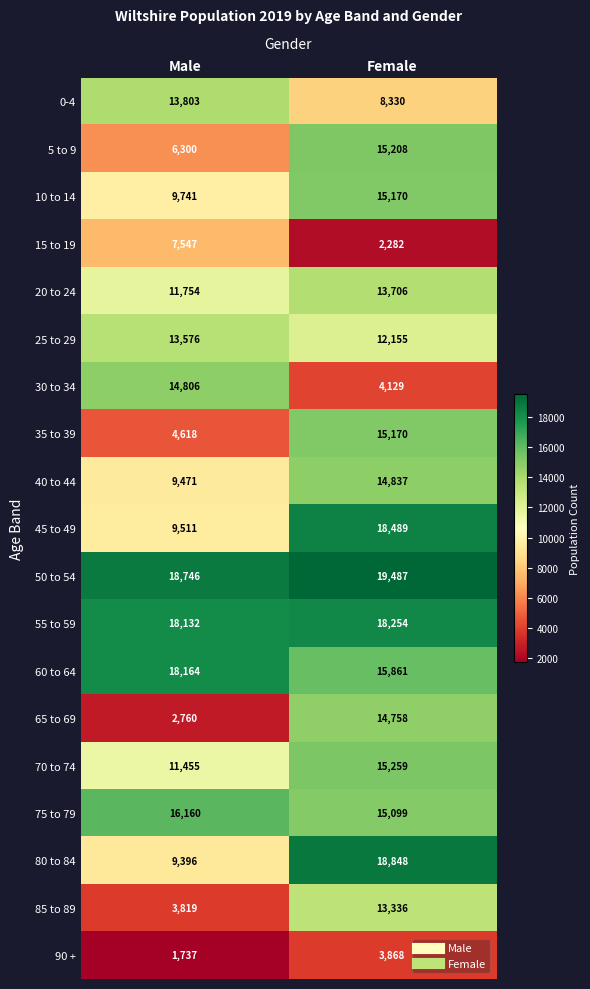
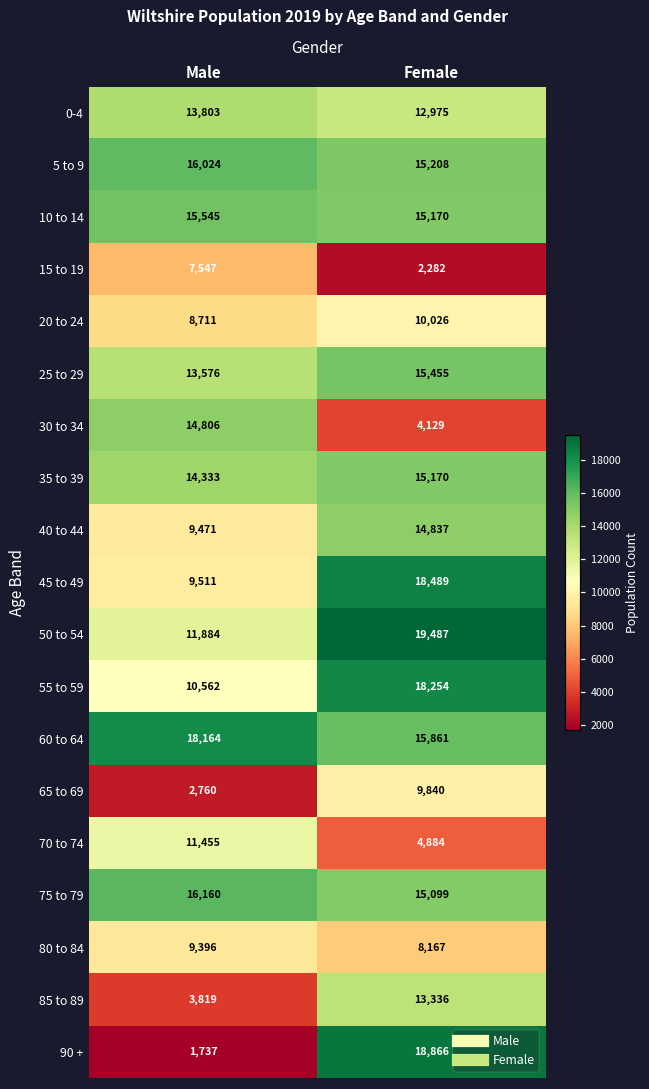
0-4, Female: 8,330 -> 12,975
5 to 9, Male: 6,300 -> 16,024
10 to 14, Male: 9,741 -> 15,545
20 to 24, Male: 11,754 -> 8,711
20 to 24, Female: 13,706 -> 10,026
25 to 29, Female: 12,155 -> 15,455
35 to 39, Male: 4,618 -> 14,333
50 to 54, Male: 18,746 -> 11,884
55 to 59, Male: 18,132 -> 10,562
65 to 69, Female: 14,758 -> 9,840
70 to 74, Female: 15,259 -> 4,884
80 to 84, Female: 18,848 -> 8,167
90 +, Female: 3,868 -> 18,866
